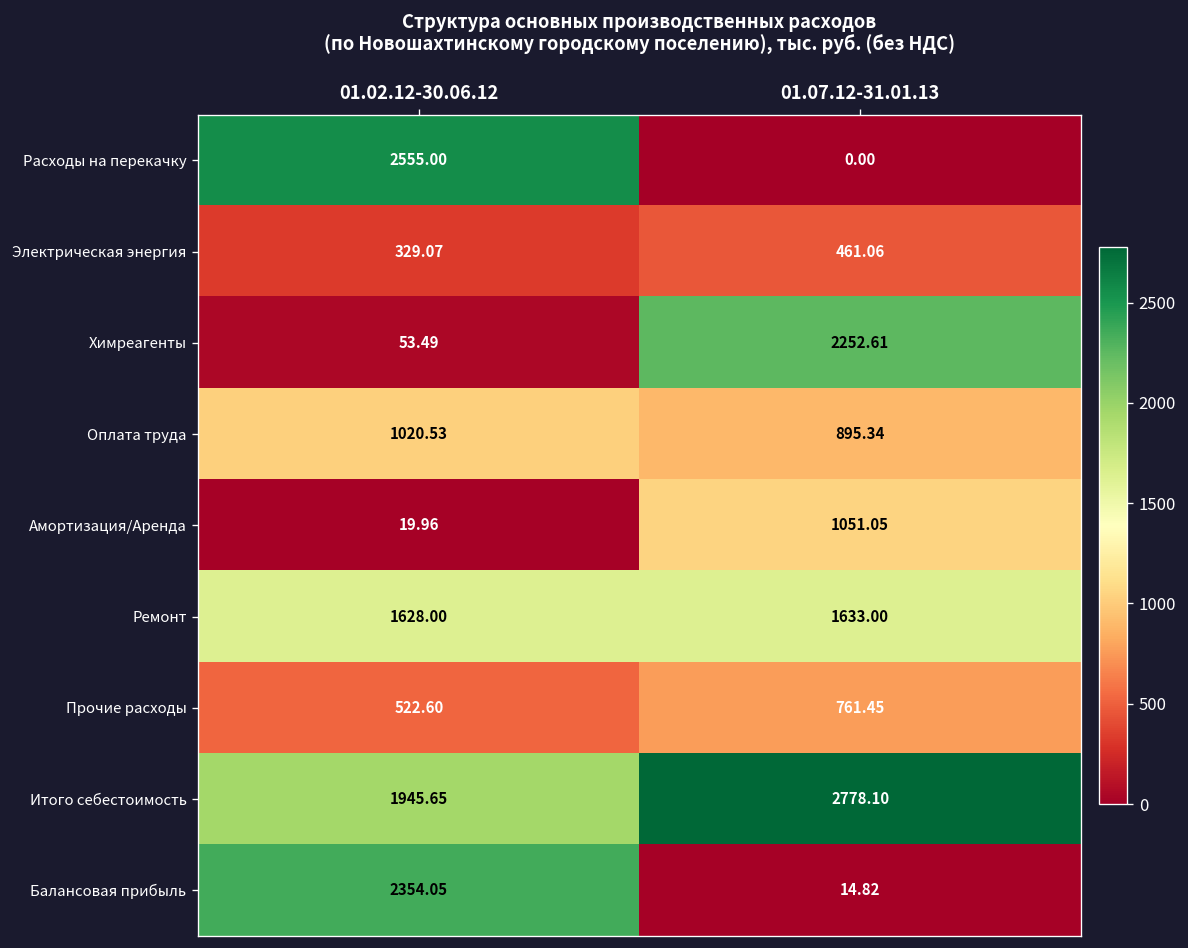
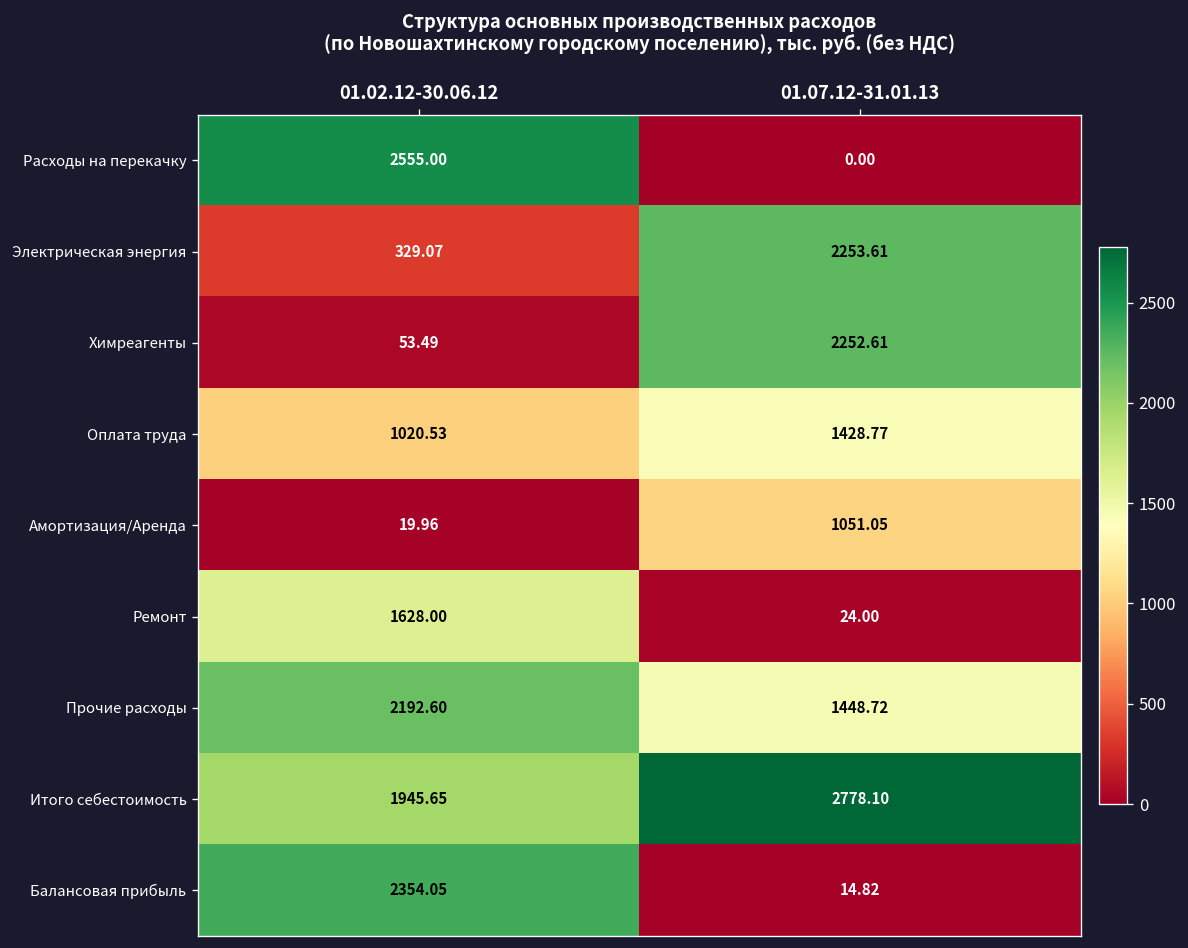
Электрическая энергия, 01.07.12-31.01.13: 461.06 -> 2253.61
Оплата труда, 01.07.12-31.01.13: 895.34 -> 1428.77
Ремонт, 01.07.12-31.01.13: 1633.00 -> 24.00
Прочие расходы, 01.02.12-30.06.12: 522.60 -> 2192.60
Прочие расходы, 01.07.12-31.01.13: 761.45 -> 1448.72
